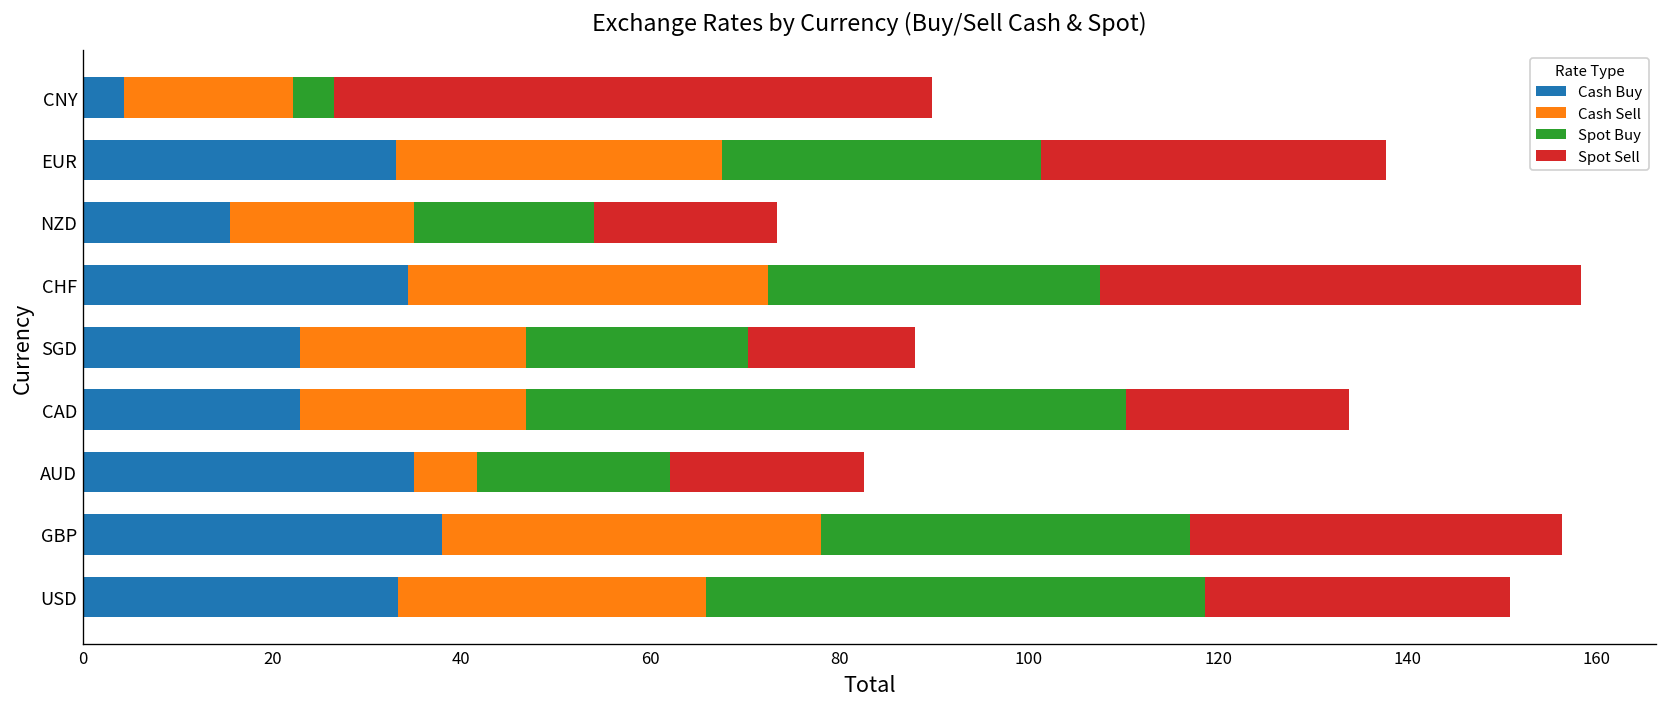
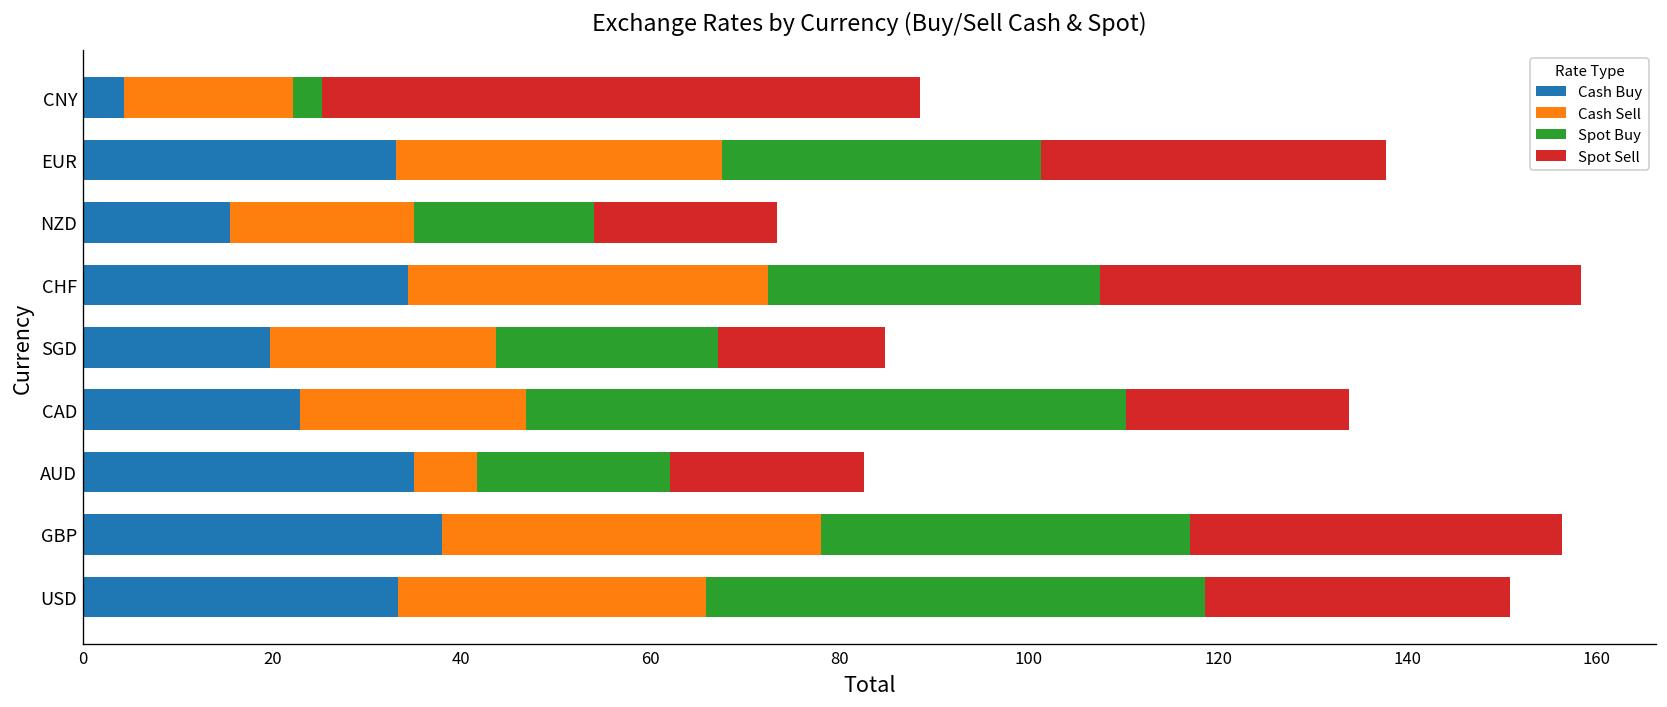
Spot Buy, CNY: 4 -> 3
Cash Buy, SGD: 23 -> 20
